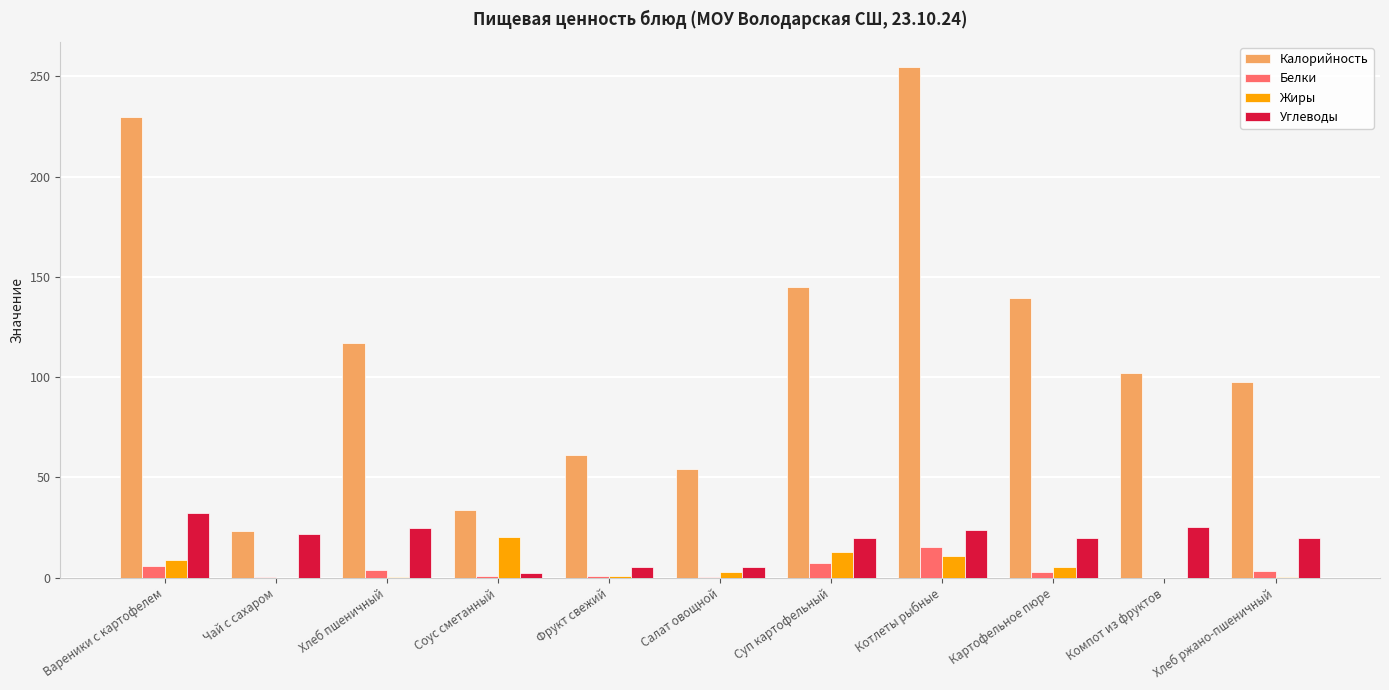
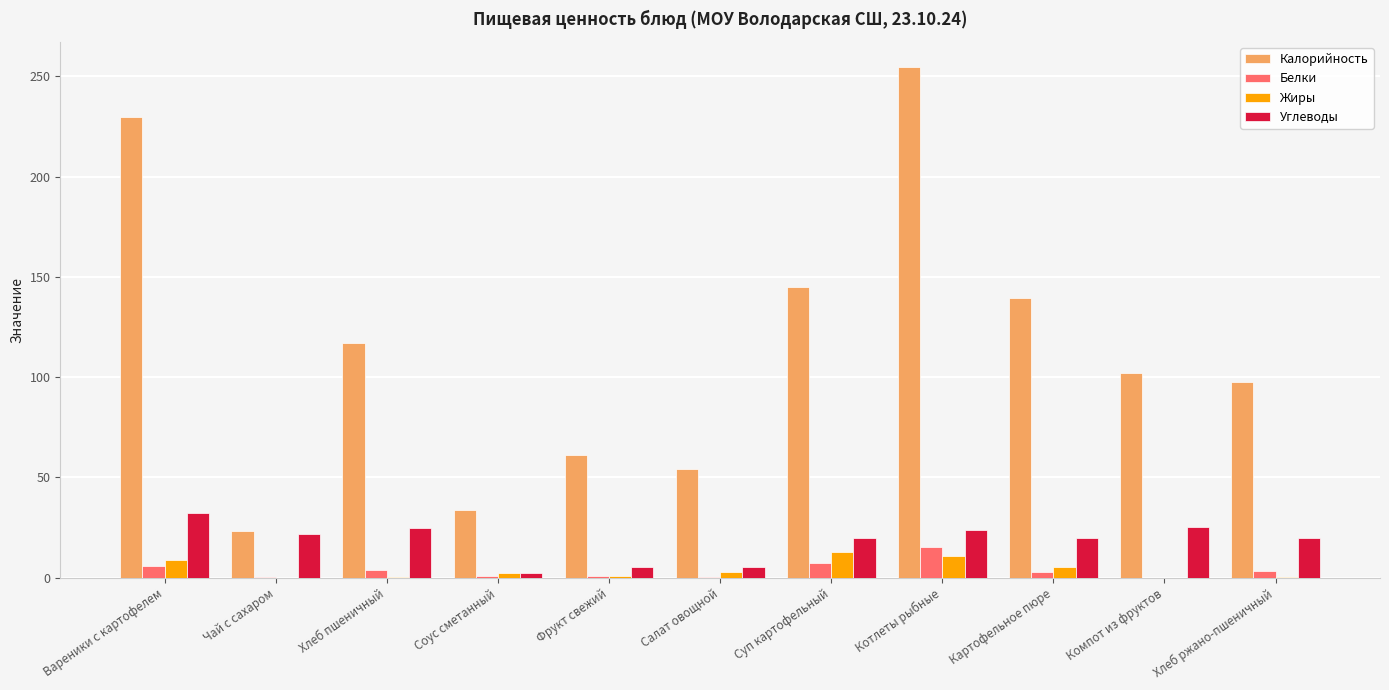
Жиры, Соус сметанный: 20 -> 2
